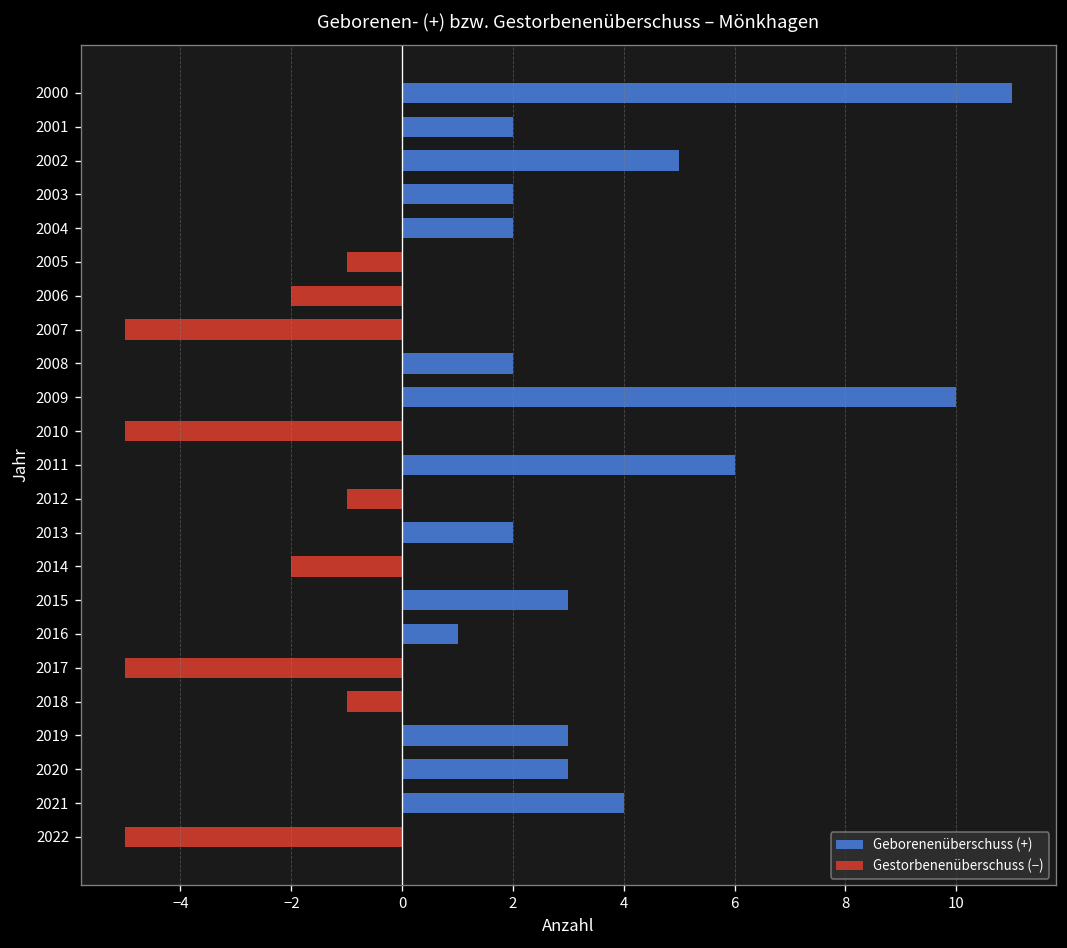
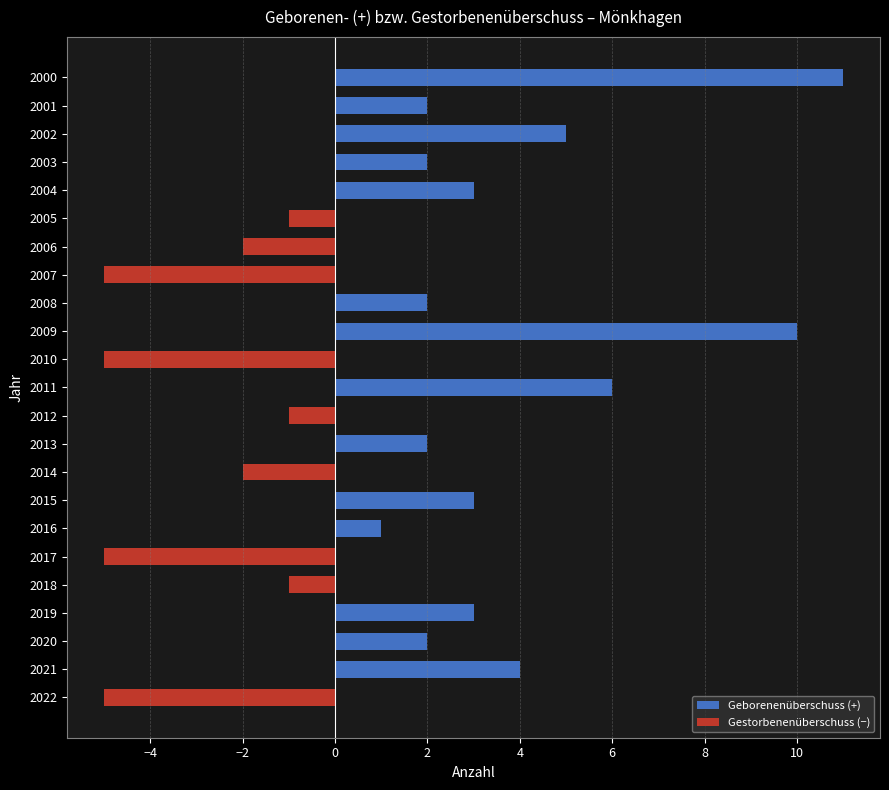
2004: 2 -> 3
2020: 3 -> 2
